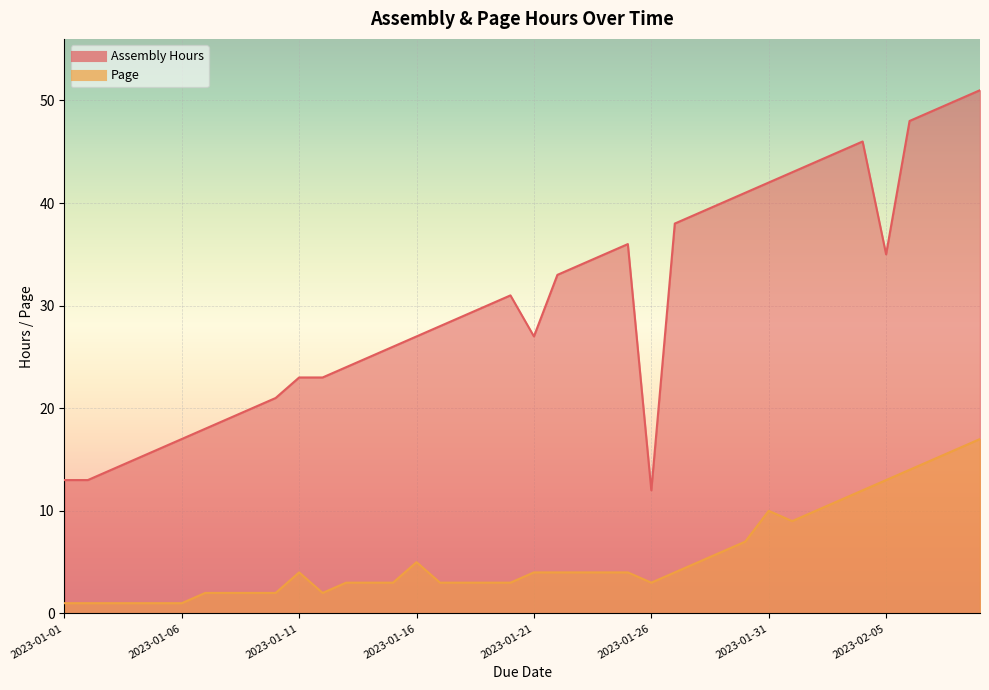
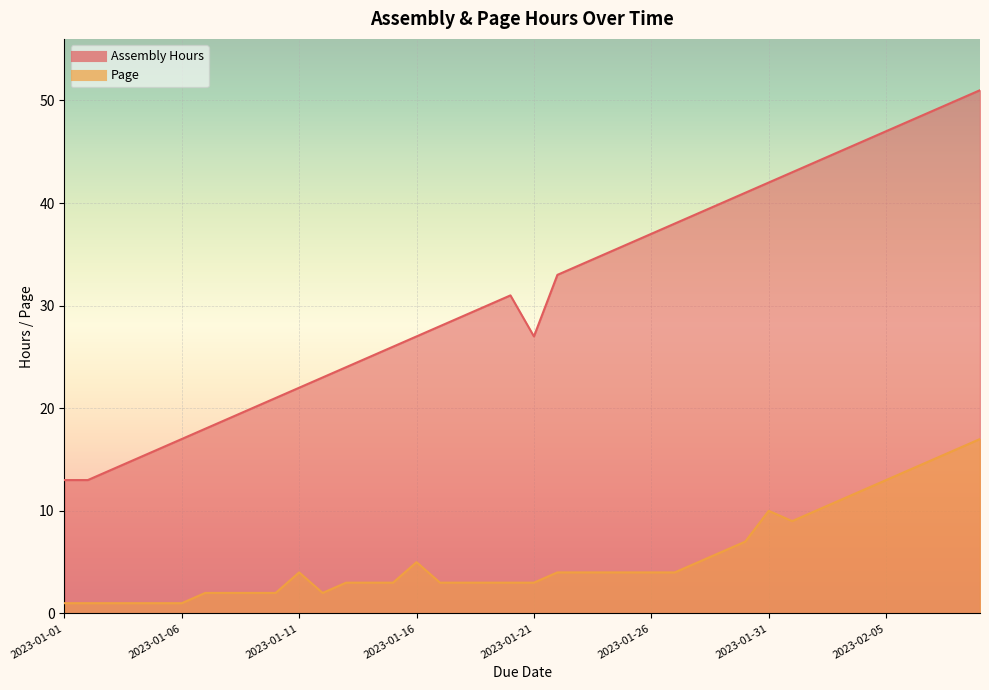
Assembly Hours, 2023-01-11: 23 -> 22
Page, 2023-01-21: 4 -> 3
Assembly Hours, 2023-01-26: 12 -> 37
Page, 2023-01-26: 3 -> 4
Assembly Hours, 2023-02-05: 35 -> 47
